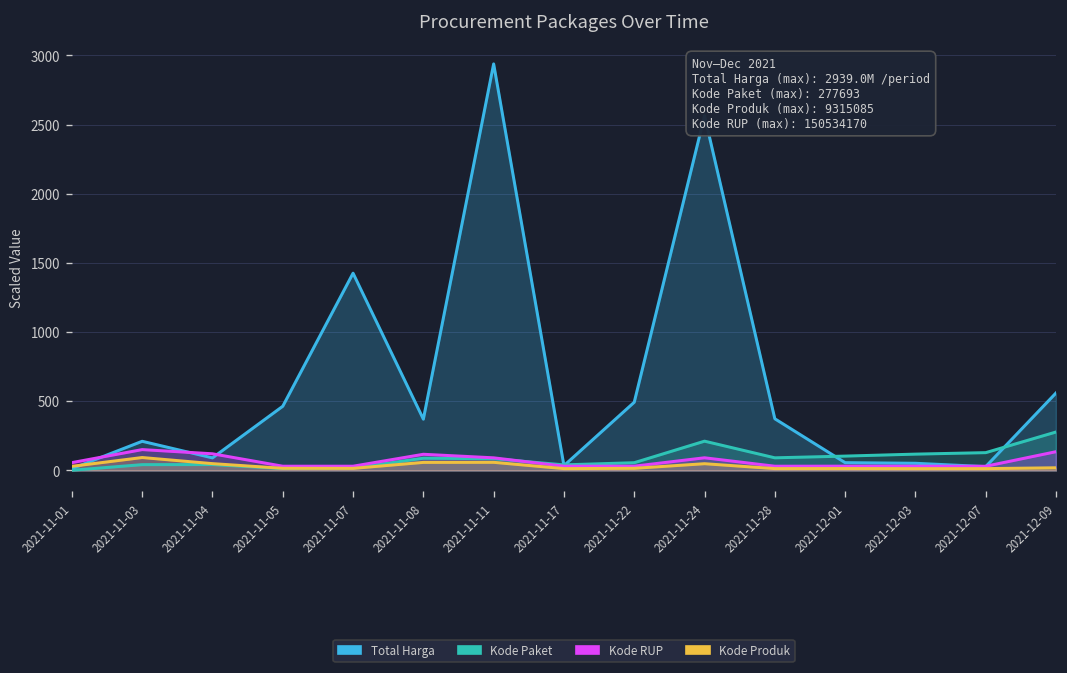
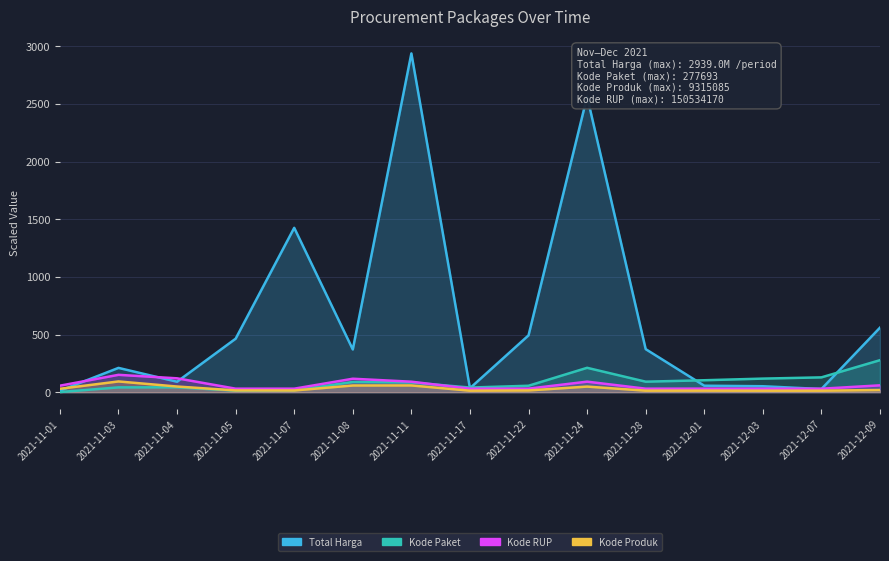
Kode RUP, 2021-12-09: 140 -> 60
